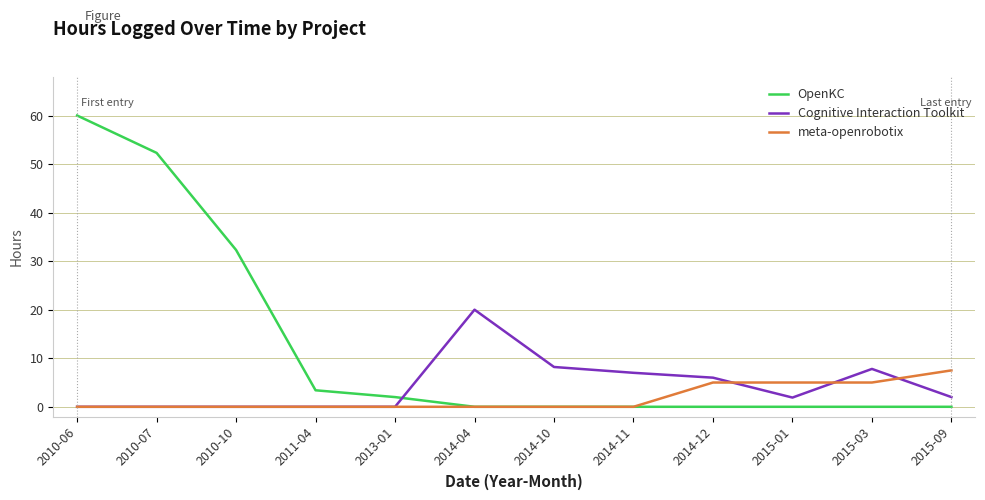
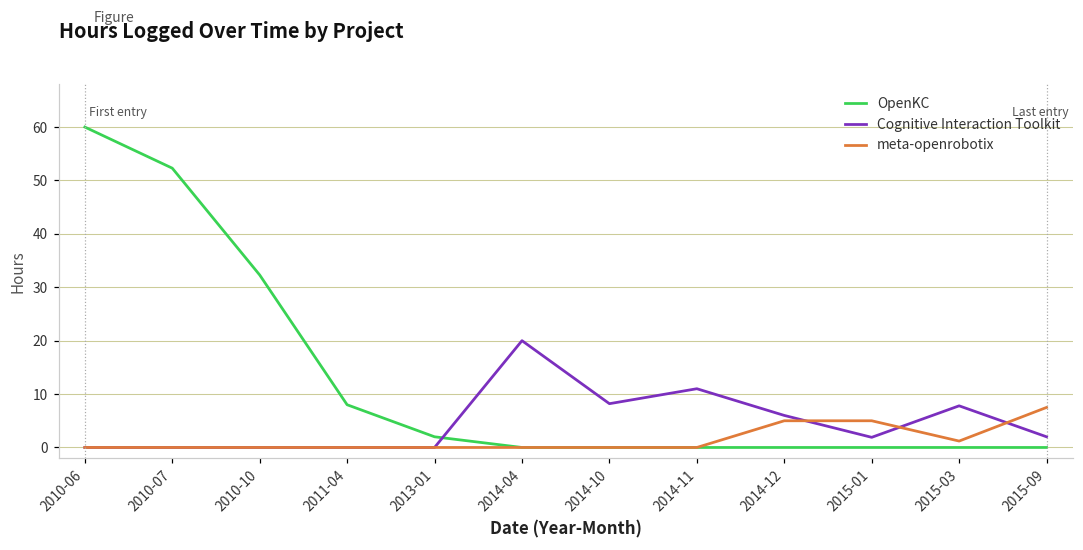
OpenKC, 2011-04: 3 -> 8
Cognitive Interaction Toolkit, 2014-11: 7 -> 11
meta-openrobotix, 2015-03: 5 -> 1
